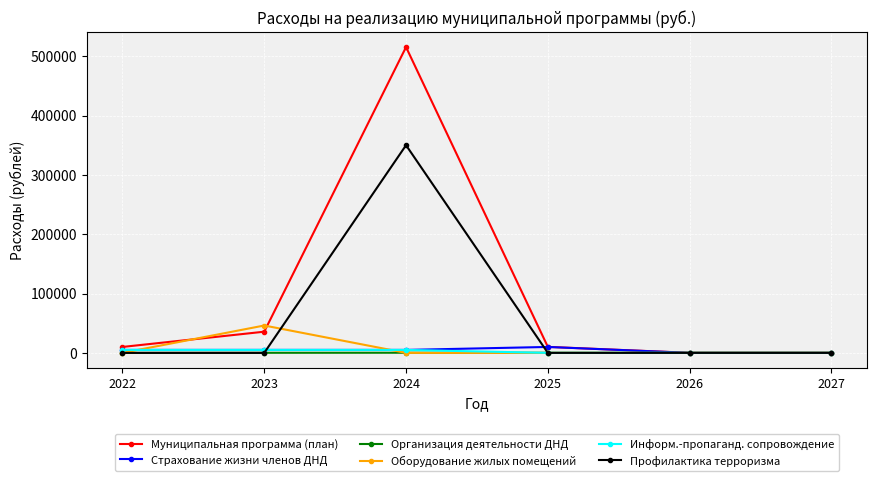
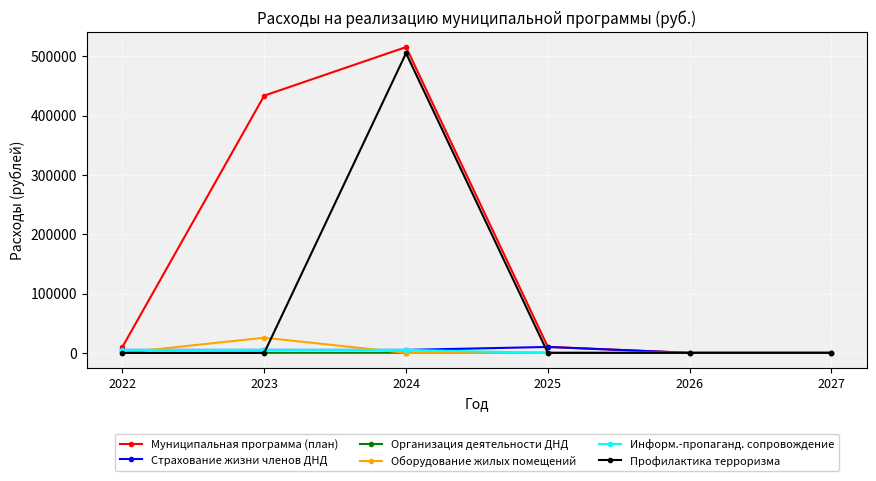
Муниципальная программа (план), 2023: 40000 -> 430000
Оборудование жилых помещений, 2023: 50000 -> 30000
Профилактика терроризма, 2024: 350000 -> 510000
